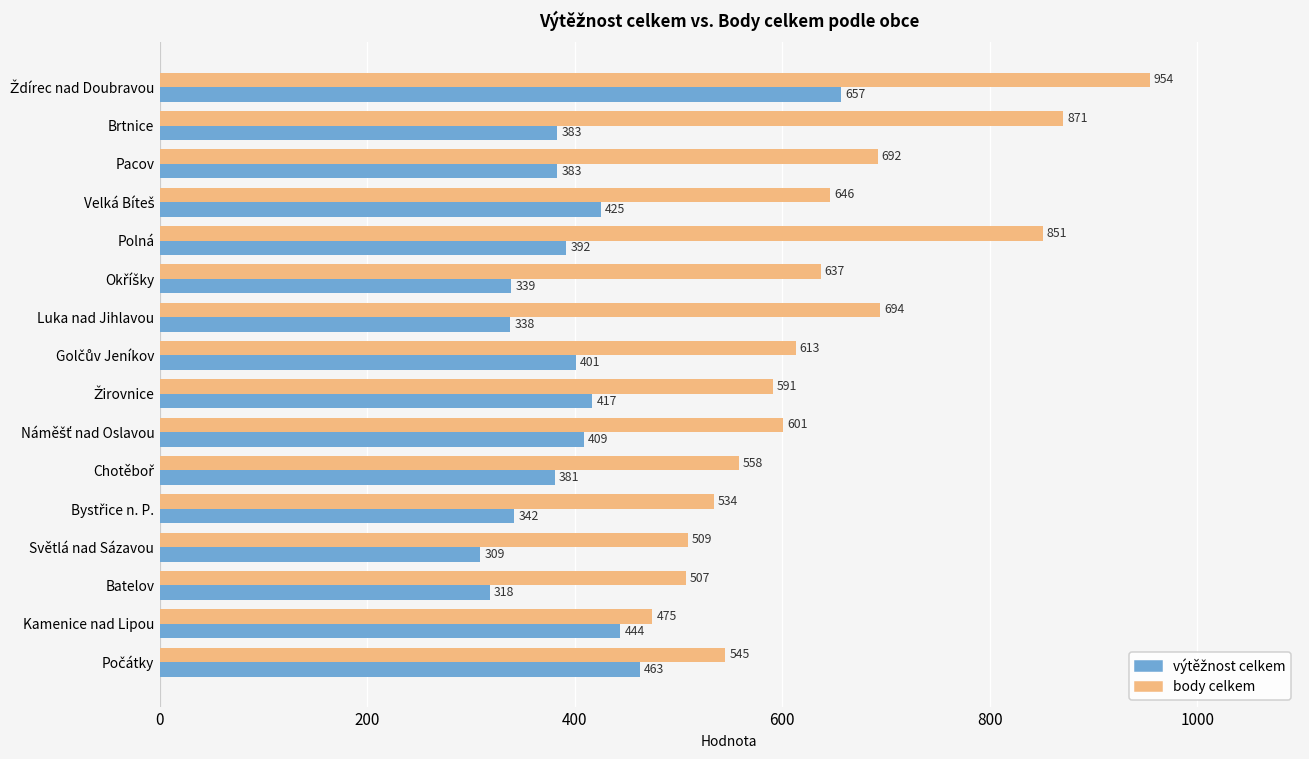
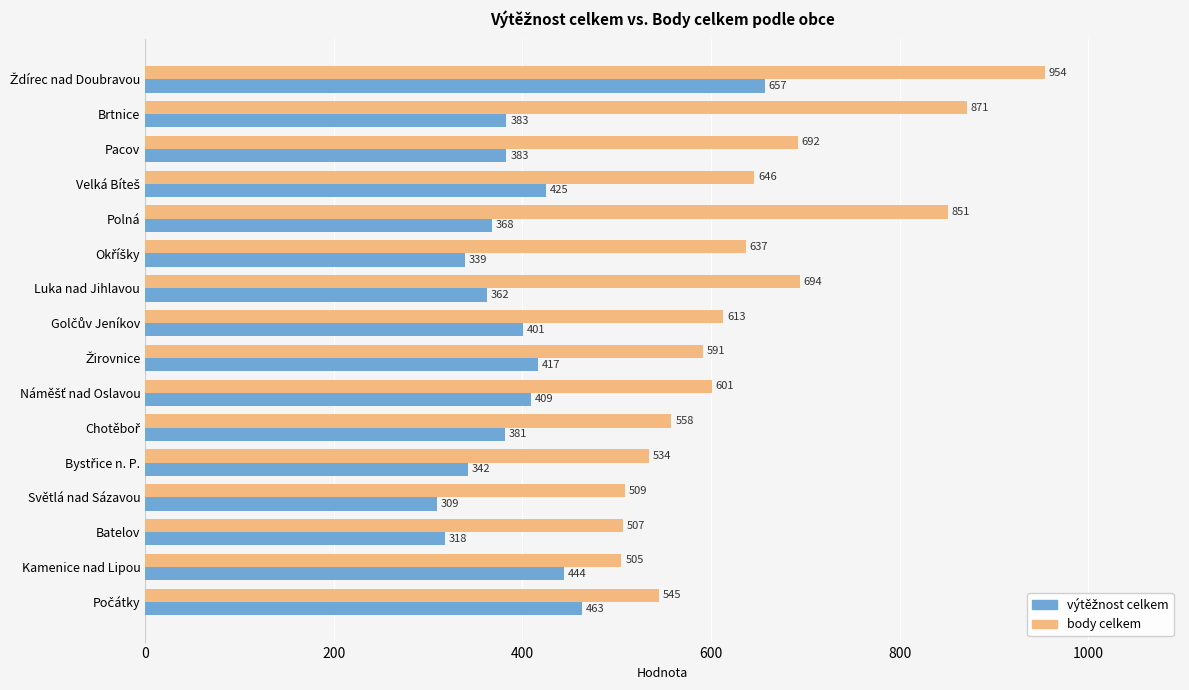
výtěžnost celkem, Polná: 392 -> 368
výtěžnost celkem, Luka nad Jihlavou: 338 -> 362
body celkem, Kamenice nad Lipou: 475 -> 505
